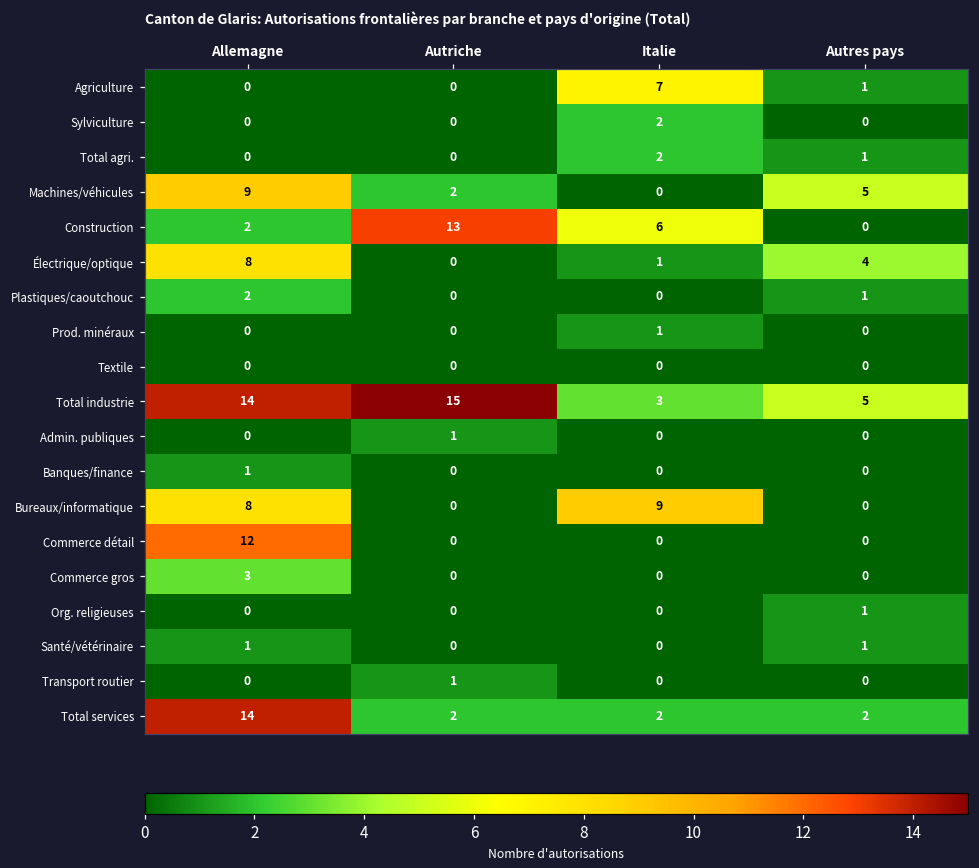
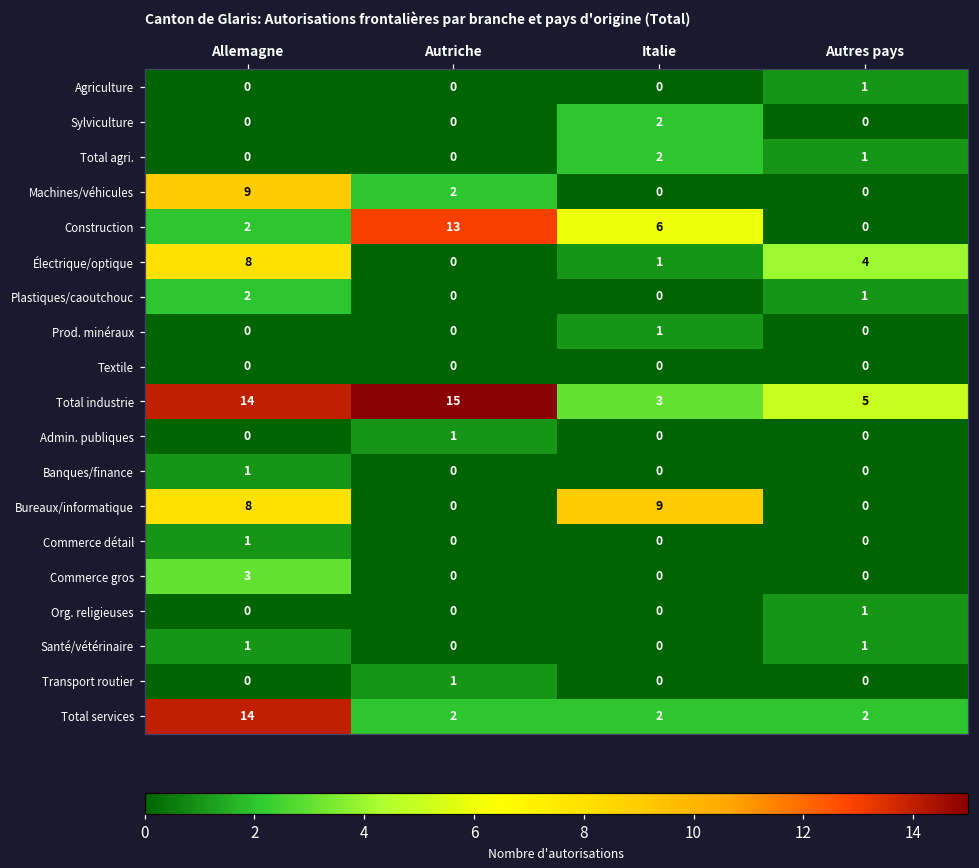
Agriculture, Italie: 7 -> 0
Machines/véhicules, Autres pays: 5 -> 0
Commerce détail, Allemagne: 12 -> 1
